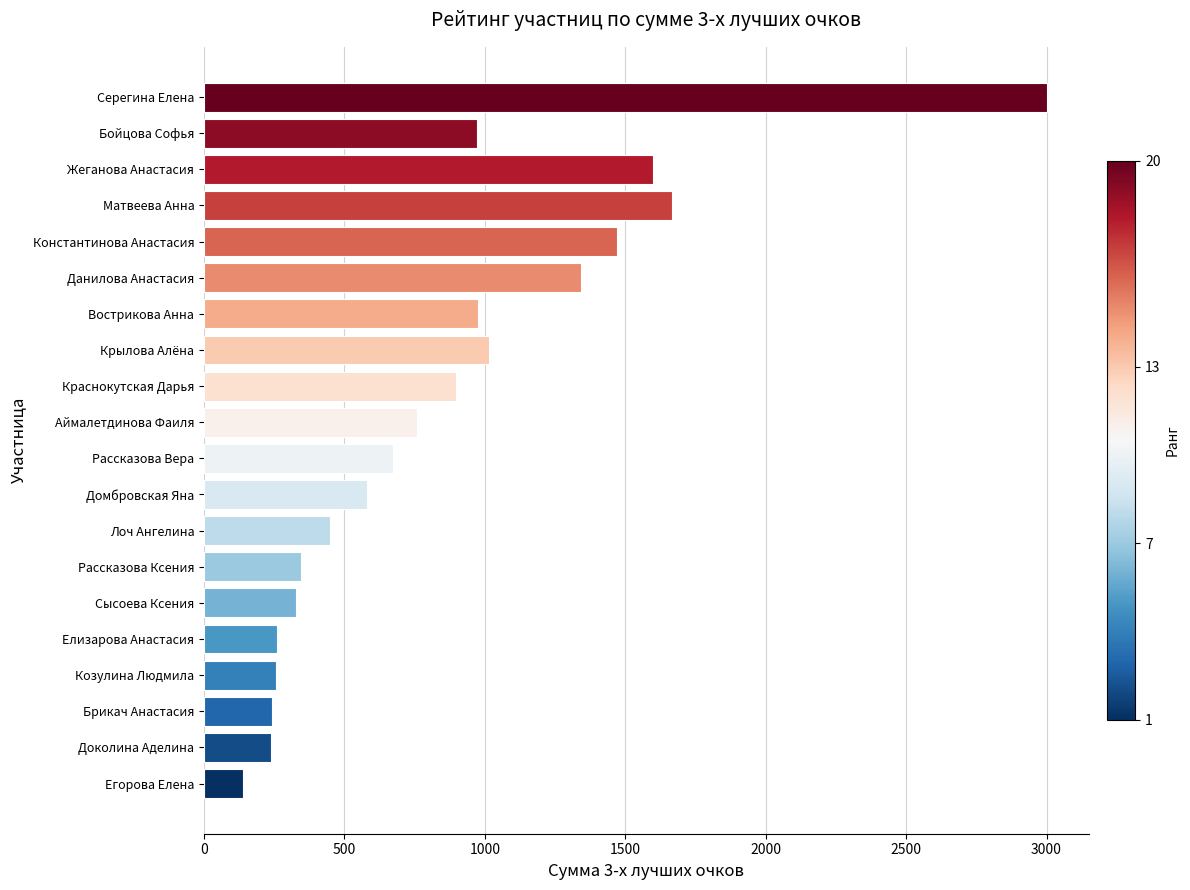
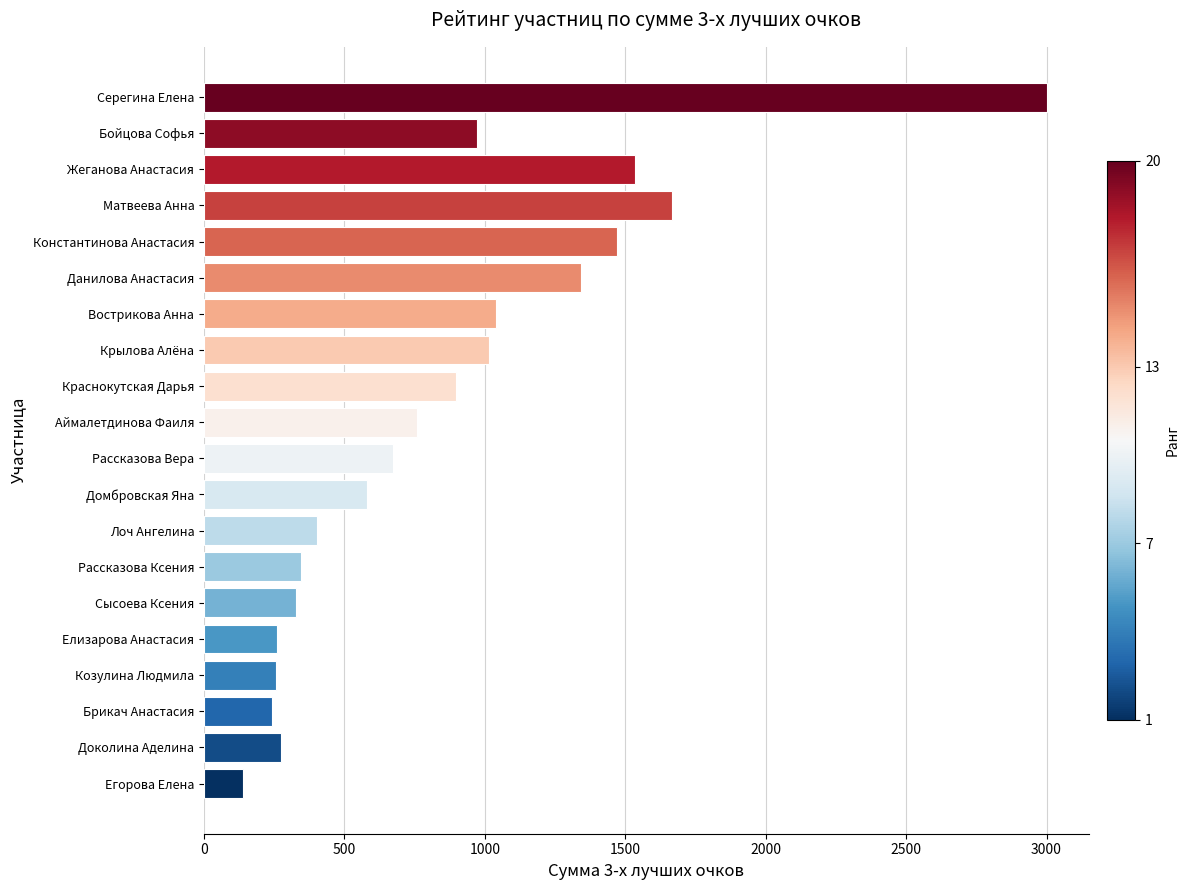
Жеганова Анастасия: 1600 -> 1540
Вострикова Анна: 980 -> 1040
Лоч Ангелина: 450 -> 400
Доколина Аделина: 240 -> 270
